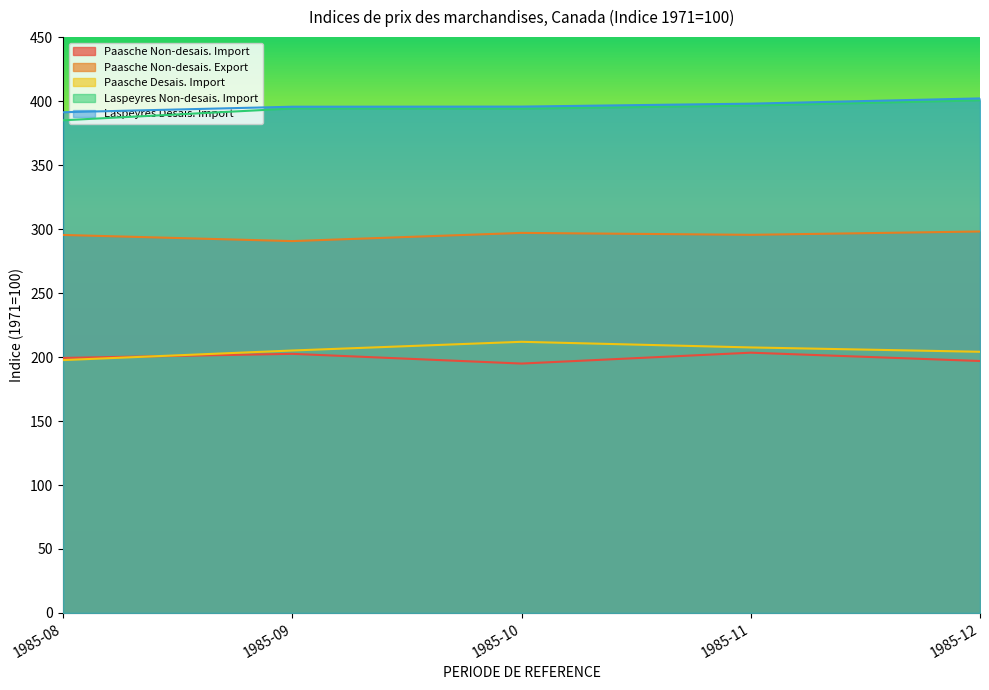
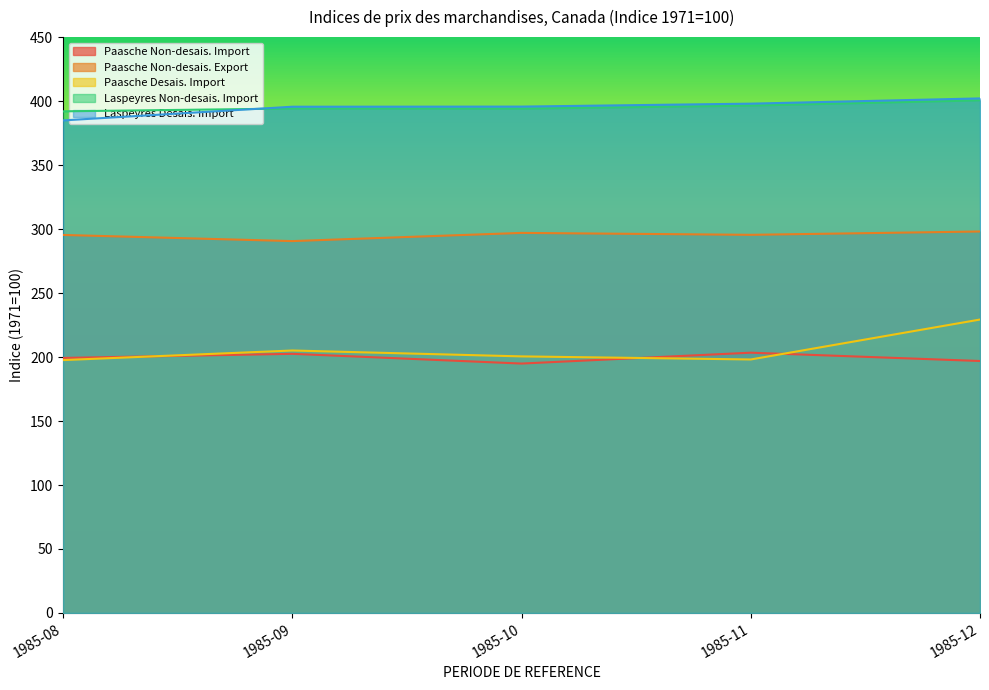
Laspeyres Non-desais. Import, 1985-08: 385 -> 392
Laspeyres Desais. Import, 1985-08: 391 -> 385
Paasche Desais. Import, 1985-10: 212 -> 201
Paasche Desais. Import, 1985-11: 208 -> 198
Paasche Desais. Import, 1985-12: 204 -> 229
